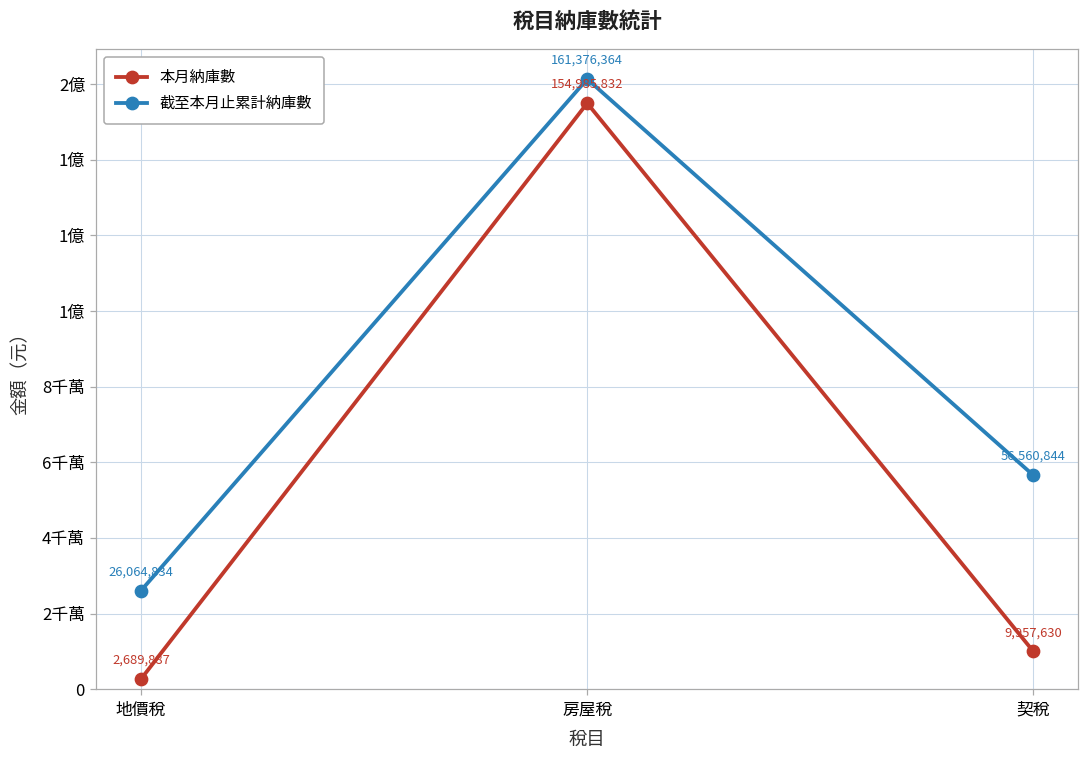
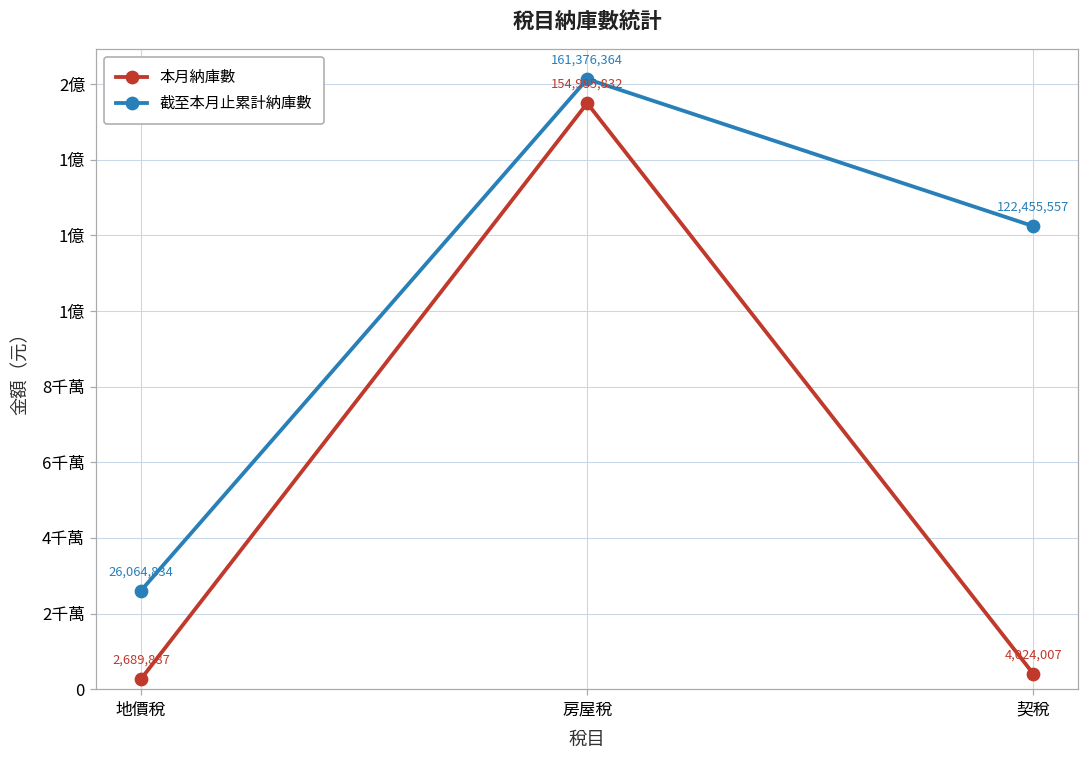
本月納庫數, 契稅: 9,957,630 -> 4,024,007
截至本月止累計納庫數, 契稅: 56,560,844 -> 122,455,557
